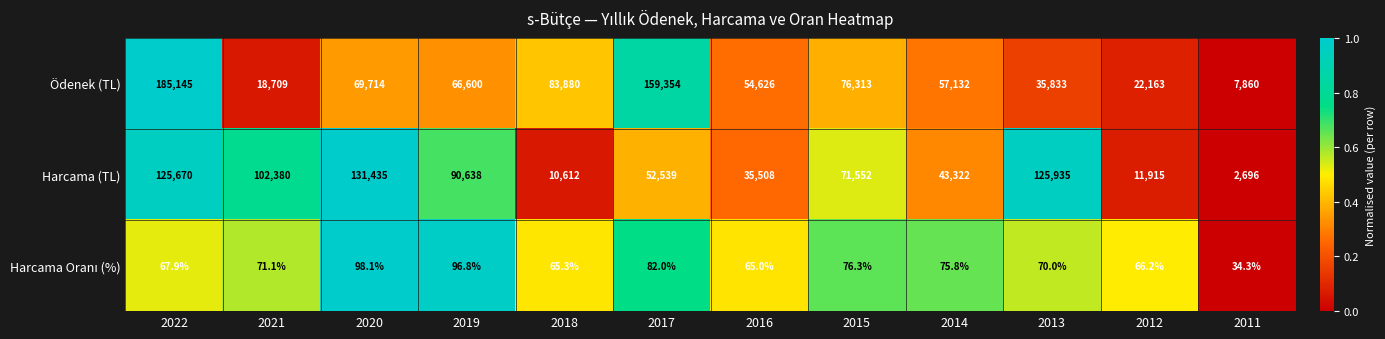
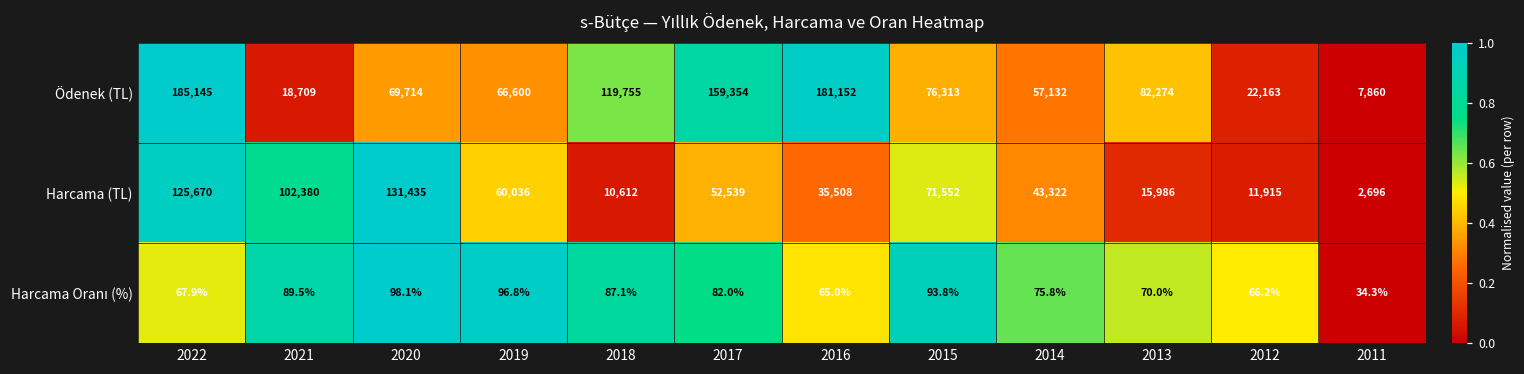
Ödenek (TL), 2018: 83,880 -> 119,755
Ödenek (TL), 2016: 54,626 -> 181,152
Ödenek (TL), 2013: 35,833 -> 82,274
Harcama (TL), 2019: 90,638 -> 60,036
Harcama (TL), 2013: 125,935 -> 15,986
Harcama Oranı (%), 2021: 71.1% -> 89.5%
Harcama Oranı (%), 2018: 65.3% -> 87.1%
Harcama Oranı (%), 2015: 76.3% -> 93.8%
